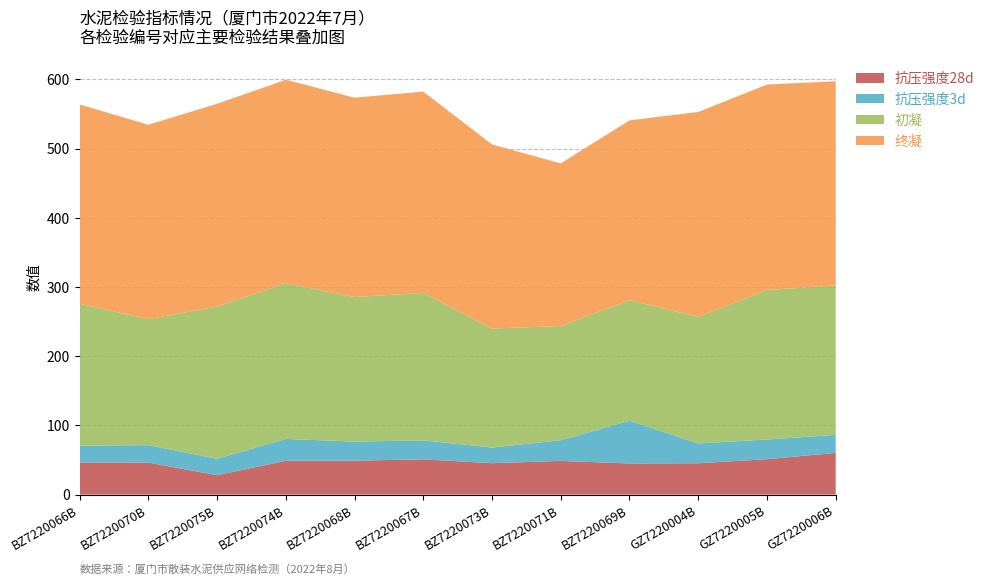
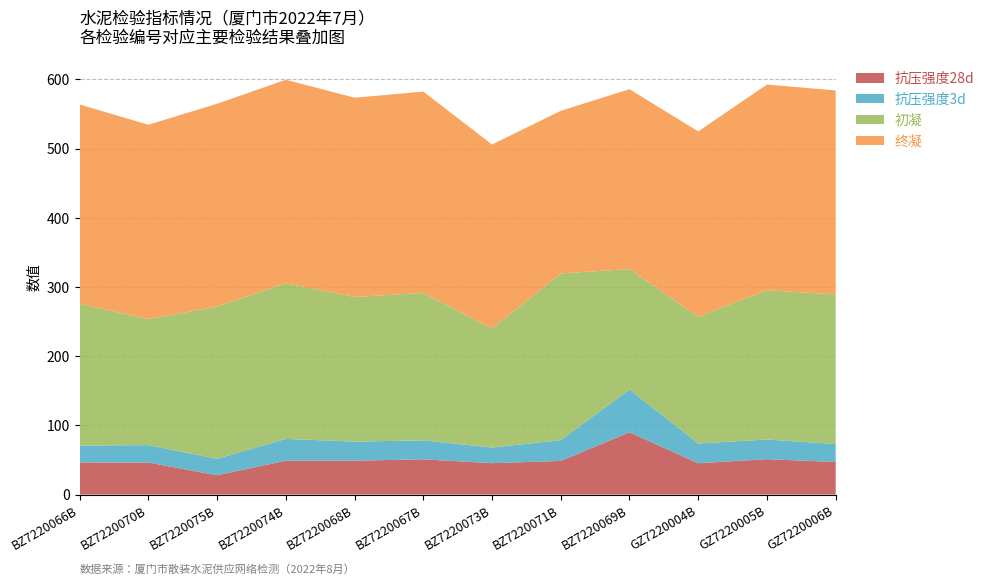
初凝, BZ7220071B: 170 -> 240
抗压强度28d, BZ7220069B: 50 -> 90
终凝, GZ7220004B: 300 -> 270
抗压强度28d, GZ7220006B: 60 -> 50
